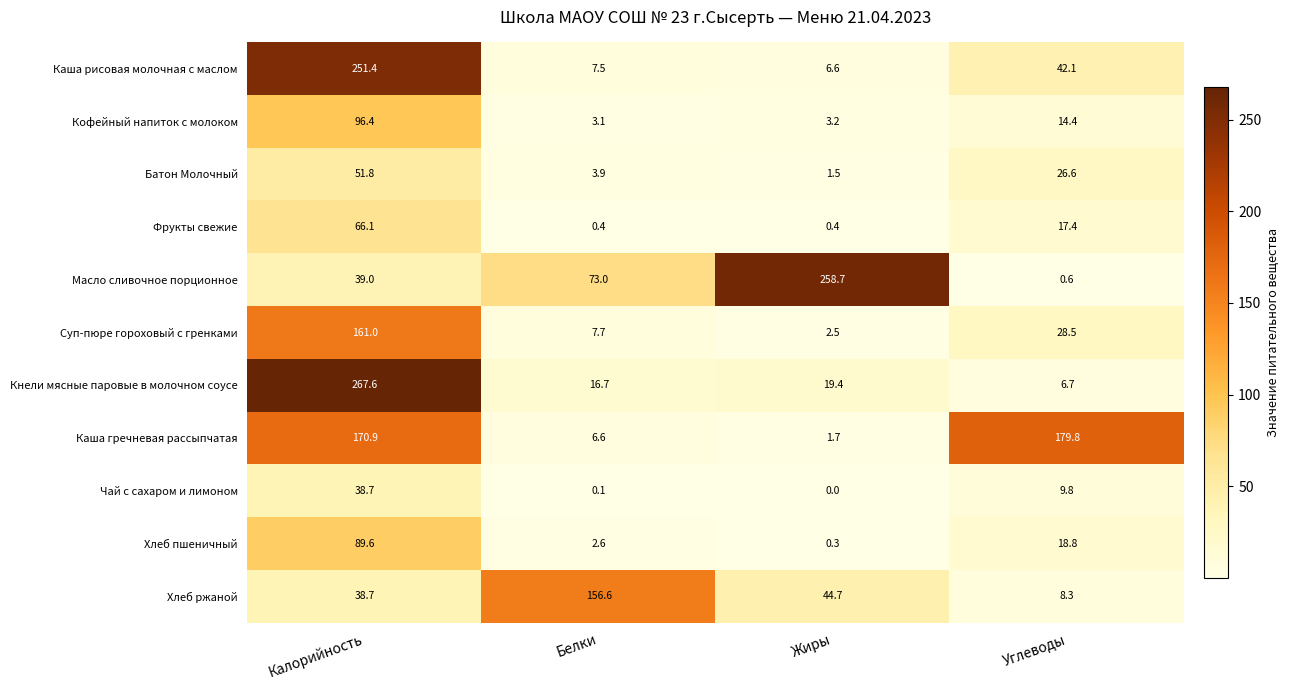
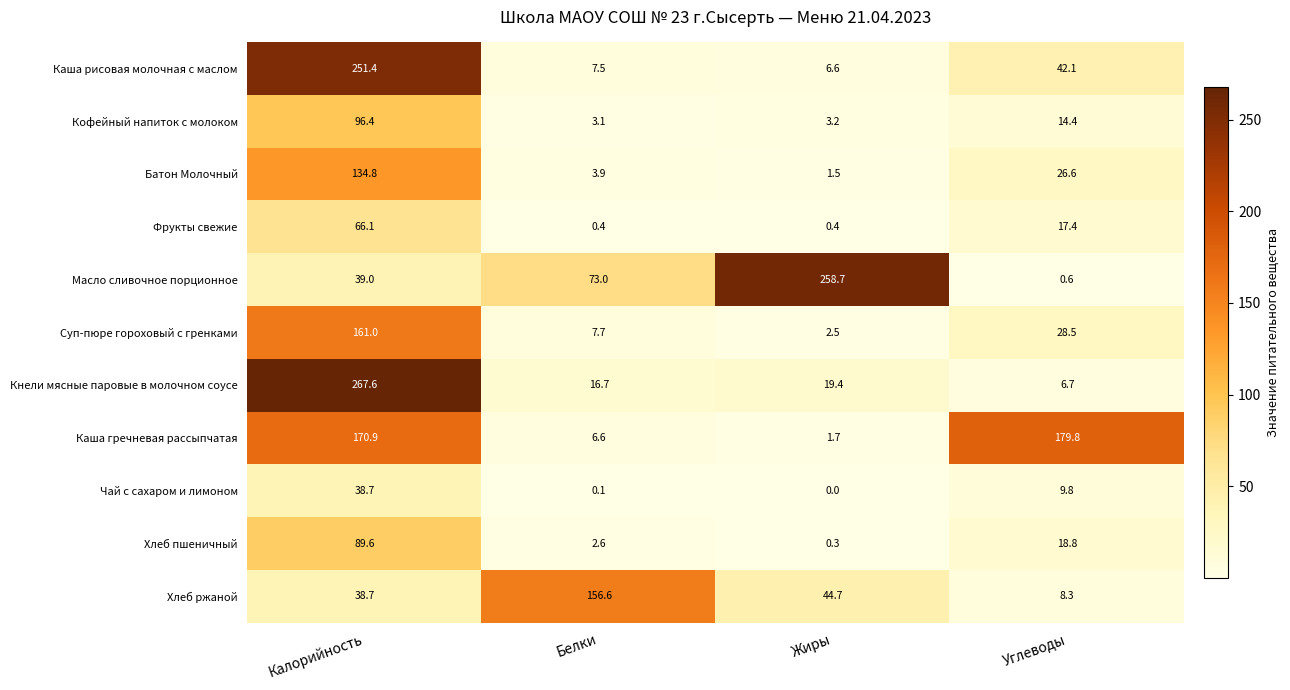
Батон Молочный, Калорийность: 51.8 -> 134.8
